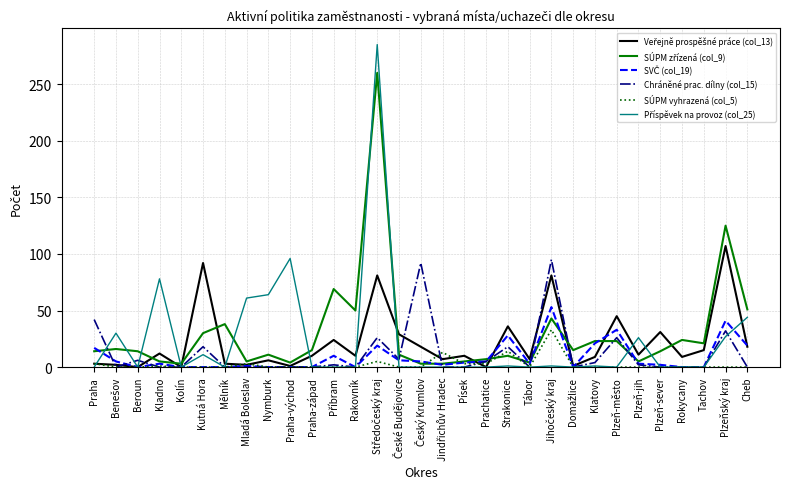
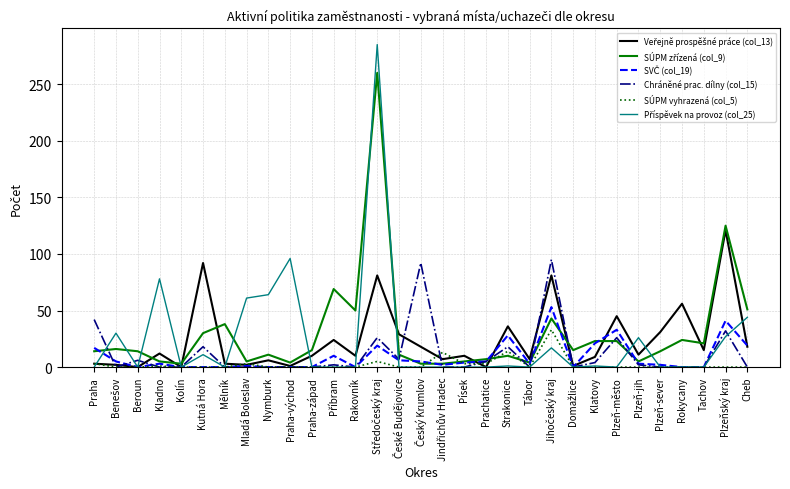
Příspěvek na provoz (col_25), Jihočeský kraj: 1 -> 17
Veřejně prospěšné práce (col_13), Rokycany: 9 -> 56
Veřejně prospěšné práce (col_13), Plzeňský kraj: 107 -> 121
